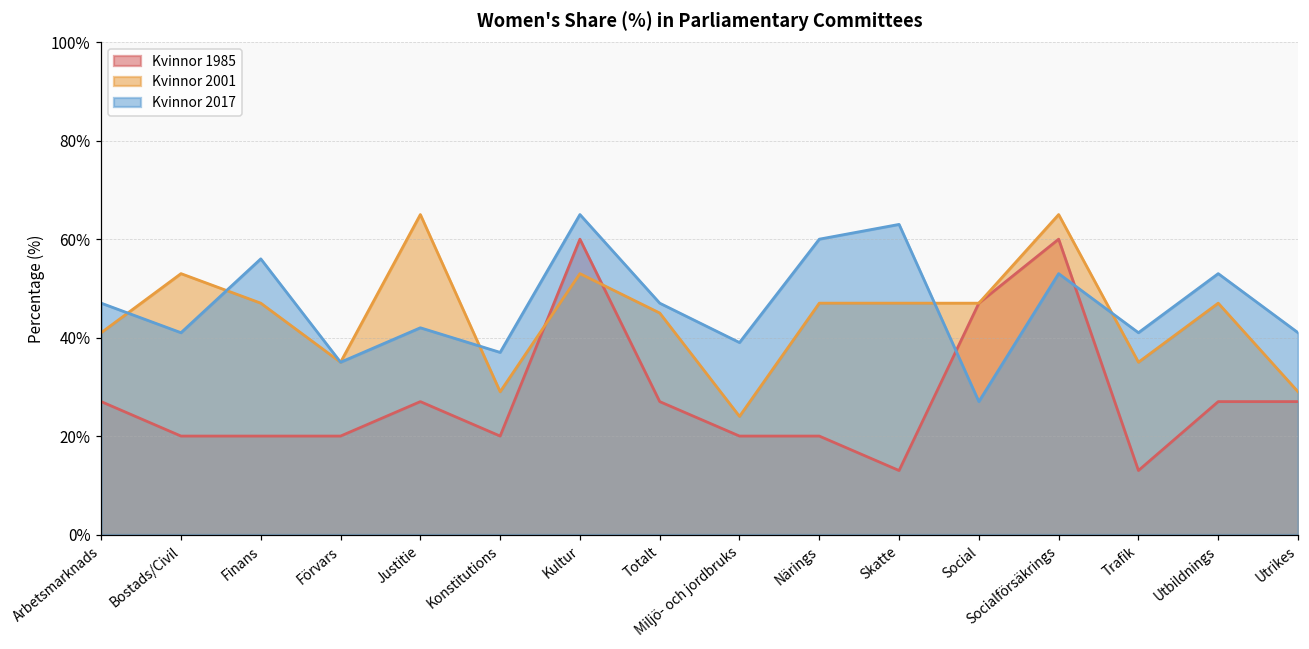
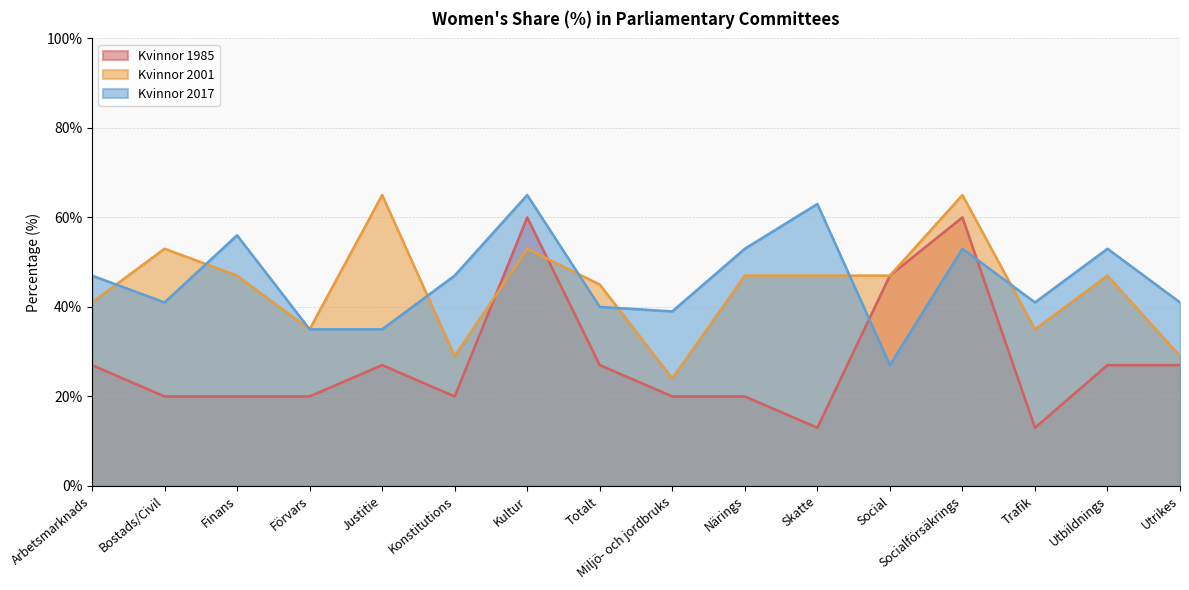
Kvinnor 2017, Justitie: 42% -> 35%
Kvinnor 2017, Konstitutions: 37% -> 47%
Kvinnor 2017, Totalt: 47% -> 40%
Kvinnor 2017, Närings: 60% -> 53%
